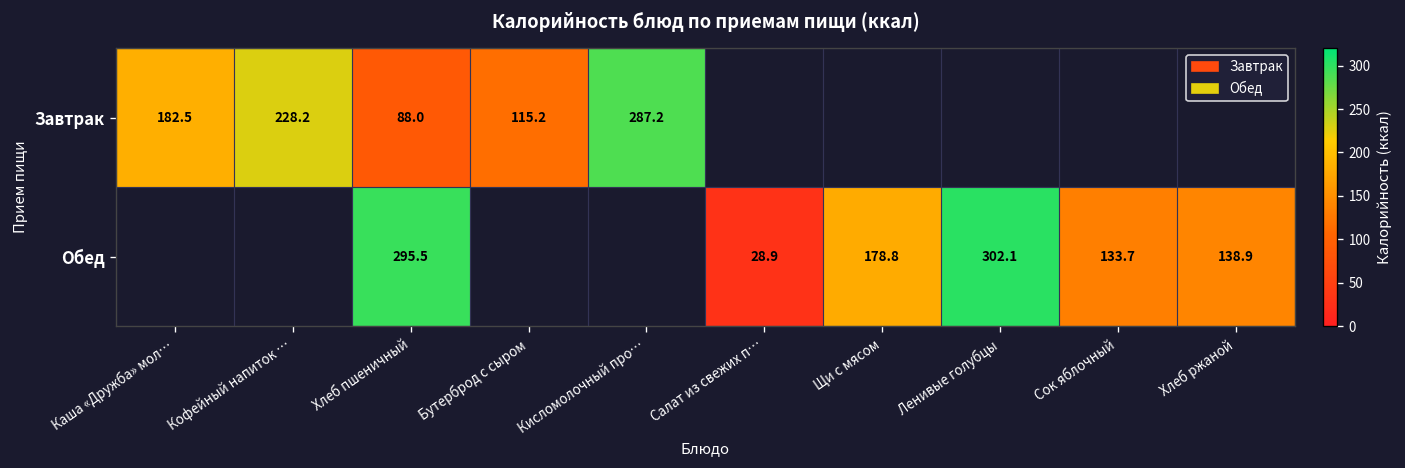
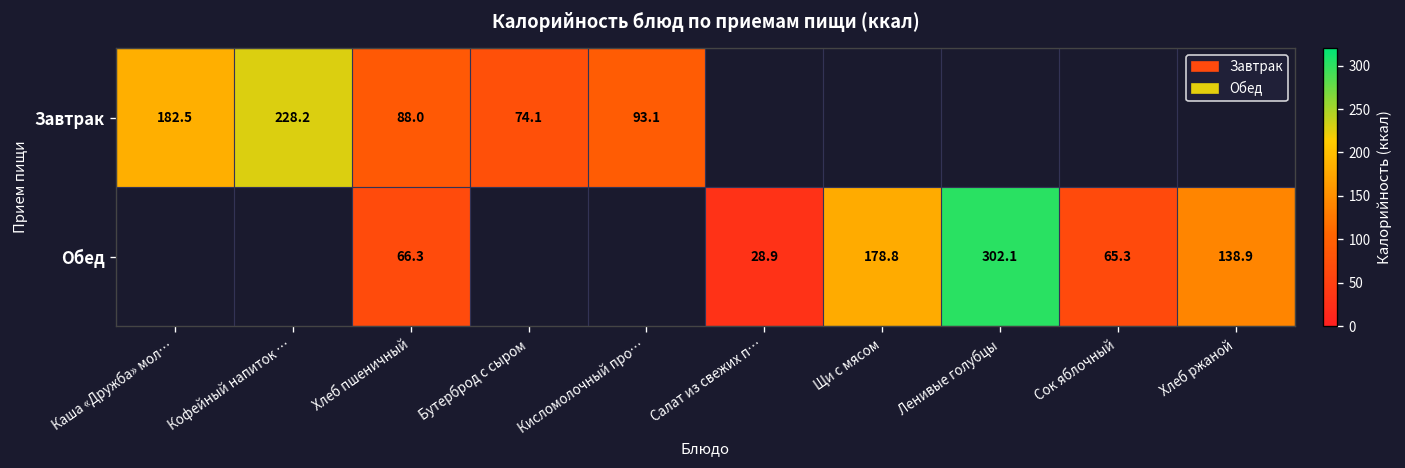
Завтрак, Бутерброд с сыром: 115.2 -> 74.1
Завтрак, Кисломолочный про…: 287.2 -> 93.1
Обед, Хлеб пшеничный: 295.5 -> 66.3
Обед, Сок яблочный: 133.7 -> 65.3
